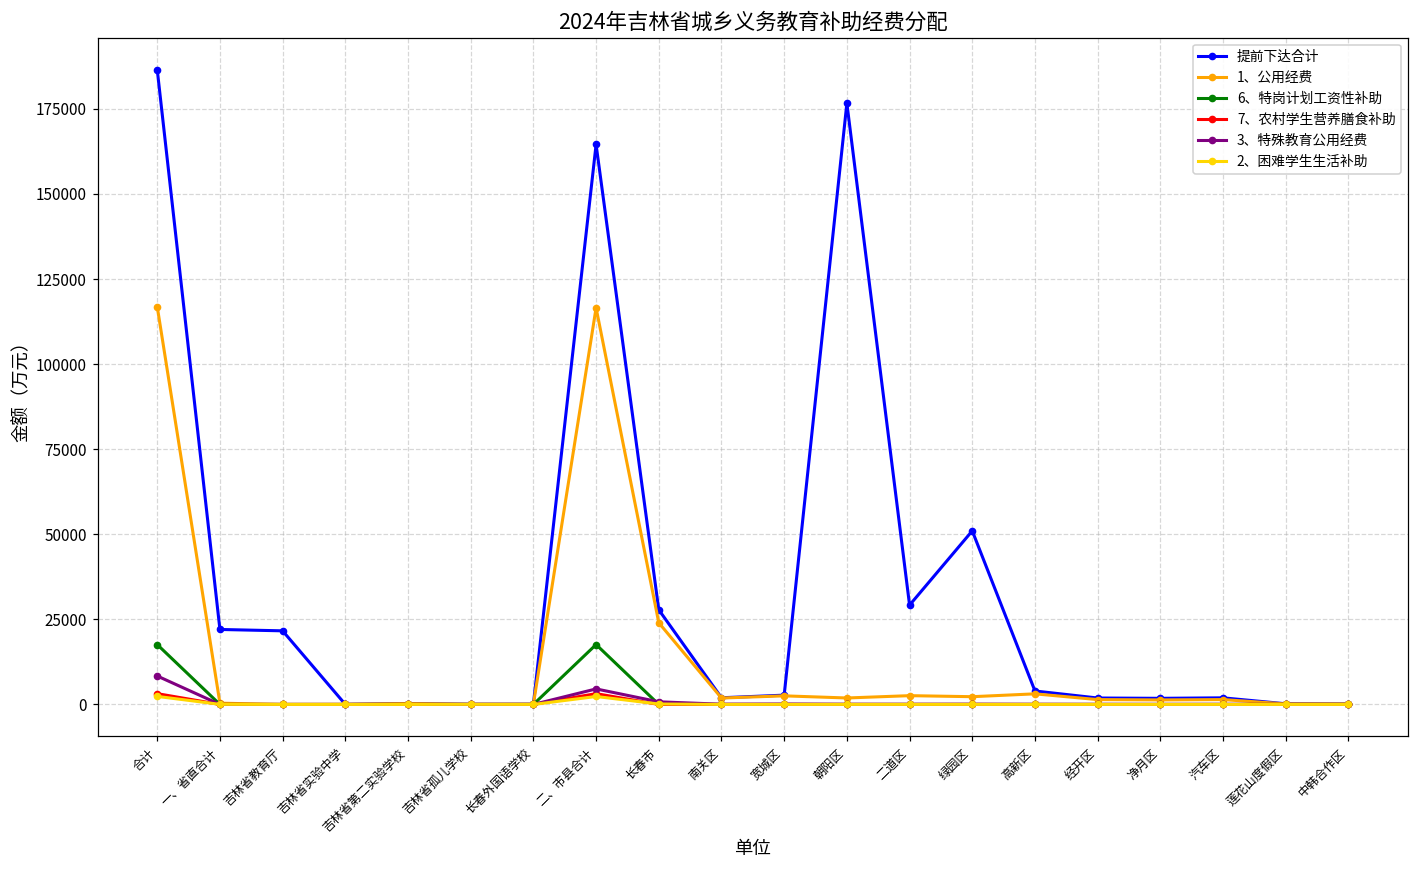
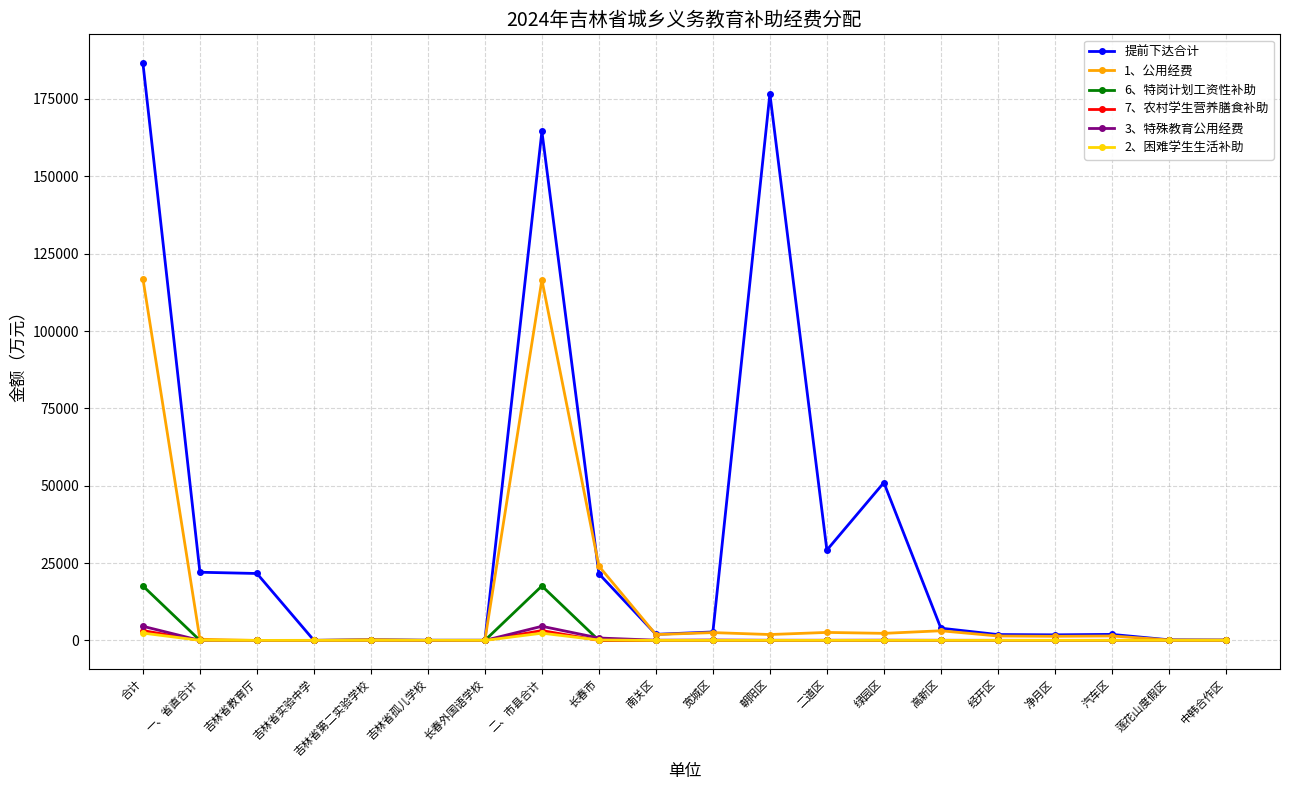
3、特殊教育公用经费, 合计: 8000 -> 5000
提前下达合计, 长春市: 28000 -> 22000
